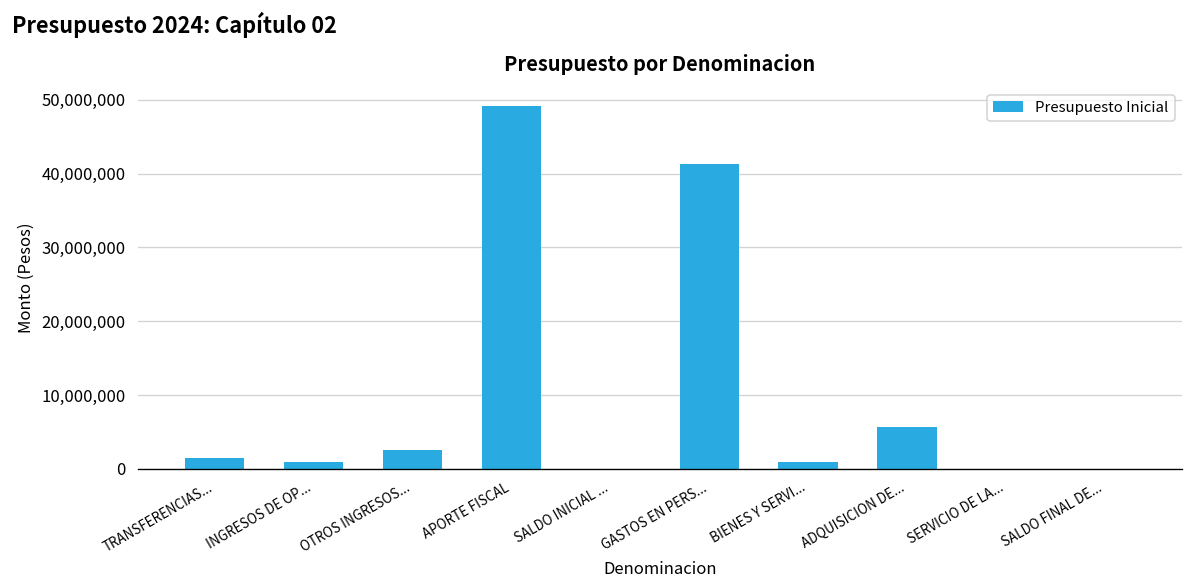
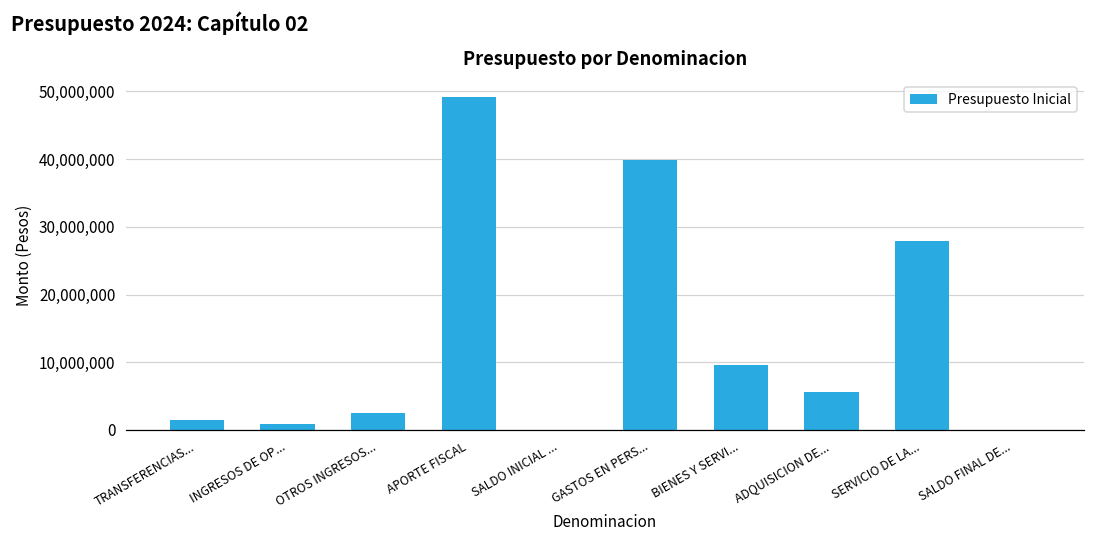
GASTOS EN PERS...: 41,000,000 -> 40,000,000
BIENES Y SERVI...: 1,000,000 -> 10,000,000
SERVICIO DE LA...: 0 -> 28,000,000
